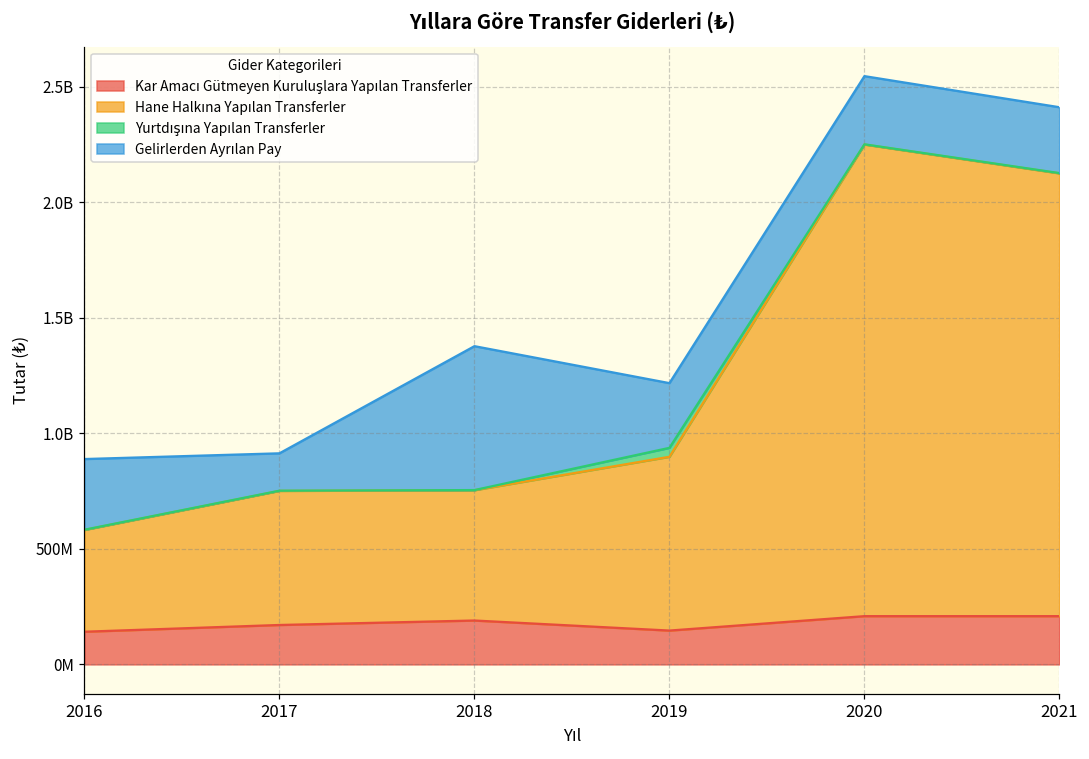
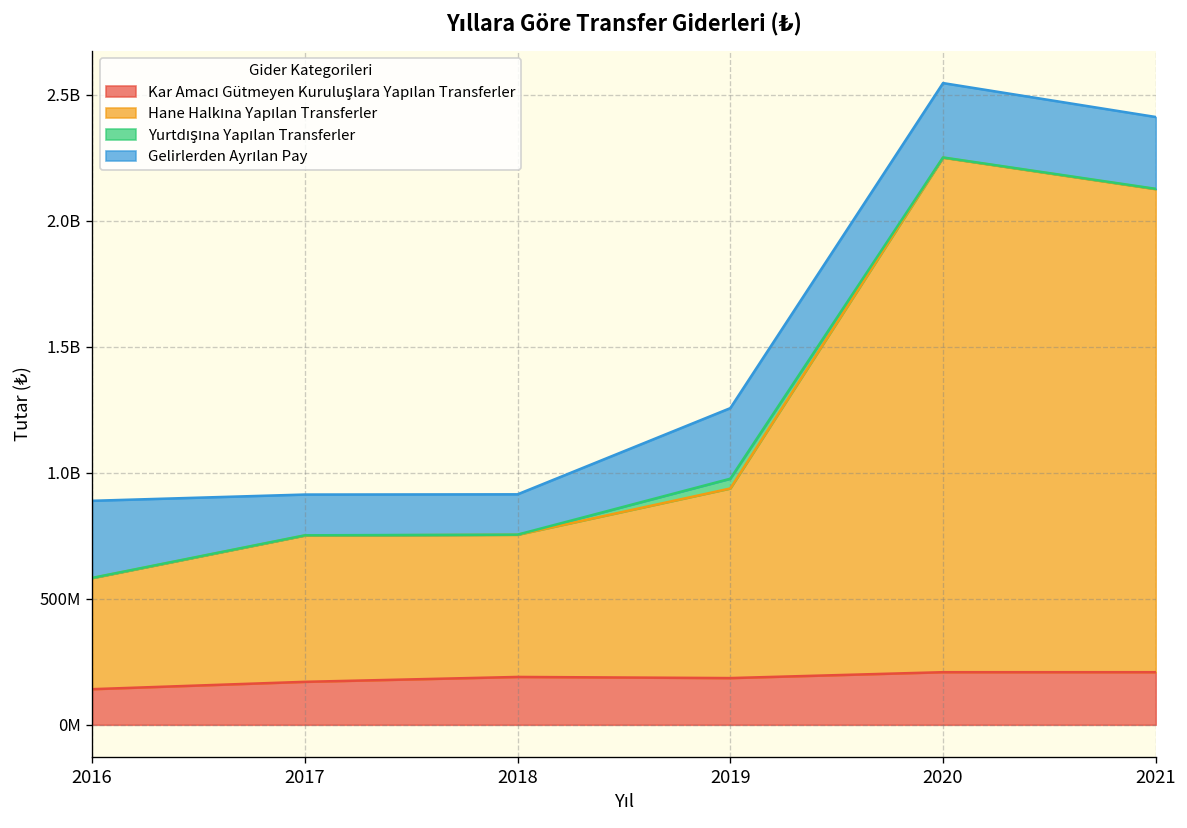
Gelirlerden Ayrılan Pay, 2018: 620000000 -> 160000000
Kar Amacı Gütmeyen Kuruluşlara Yapılan Transferler, 2019: 150000000 -> 190000000
